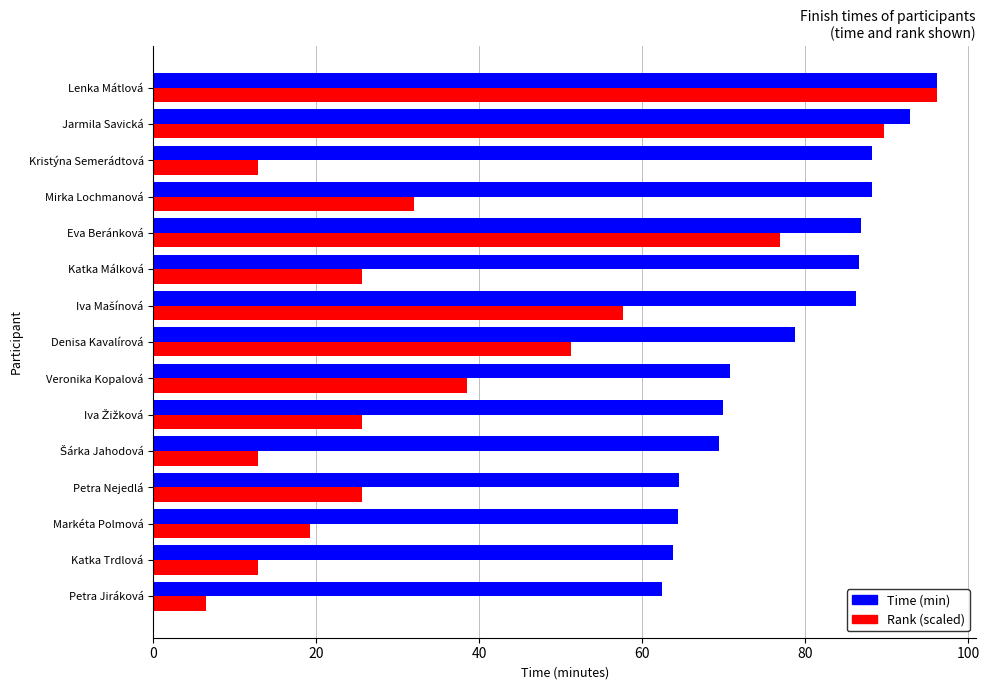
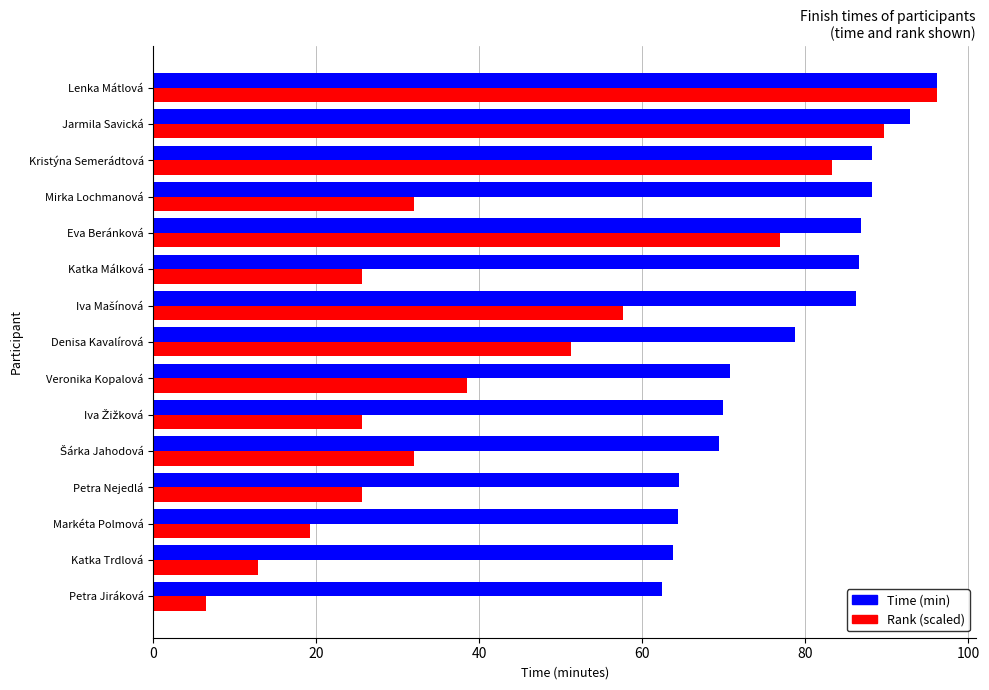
Rank (scaled), Kristýna Semerádtová: 13 -> 83
Rank (scaled), Šárka Jahodová: 13 -> 32
